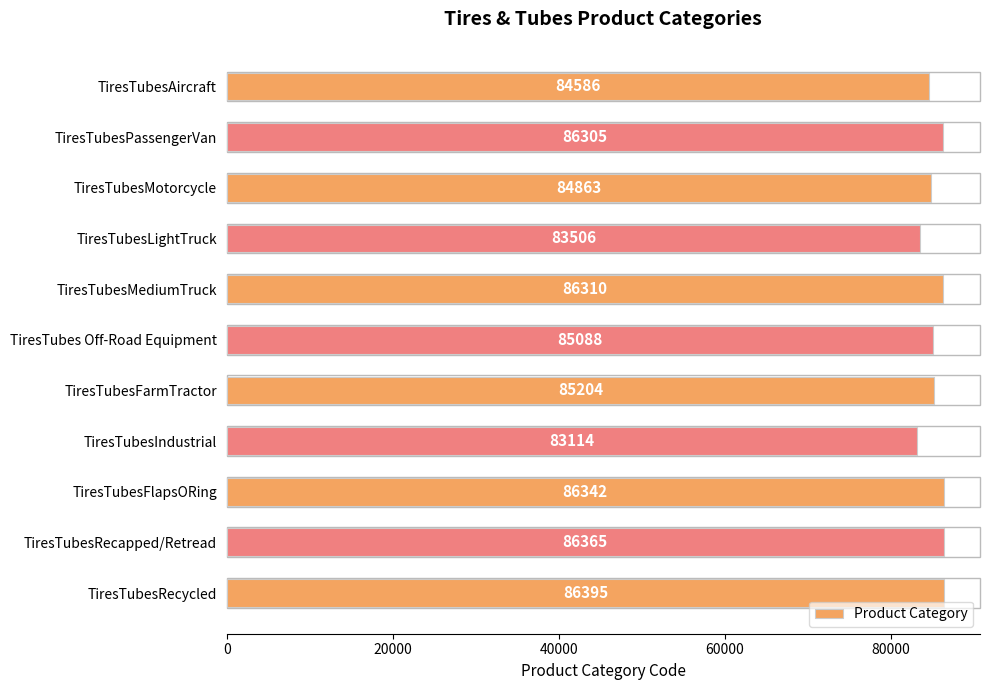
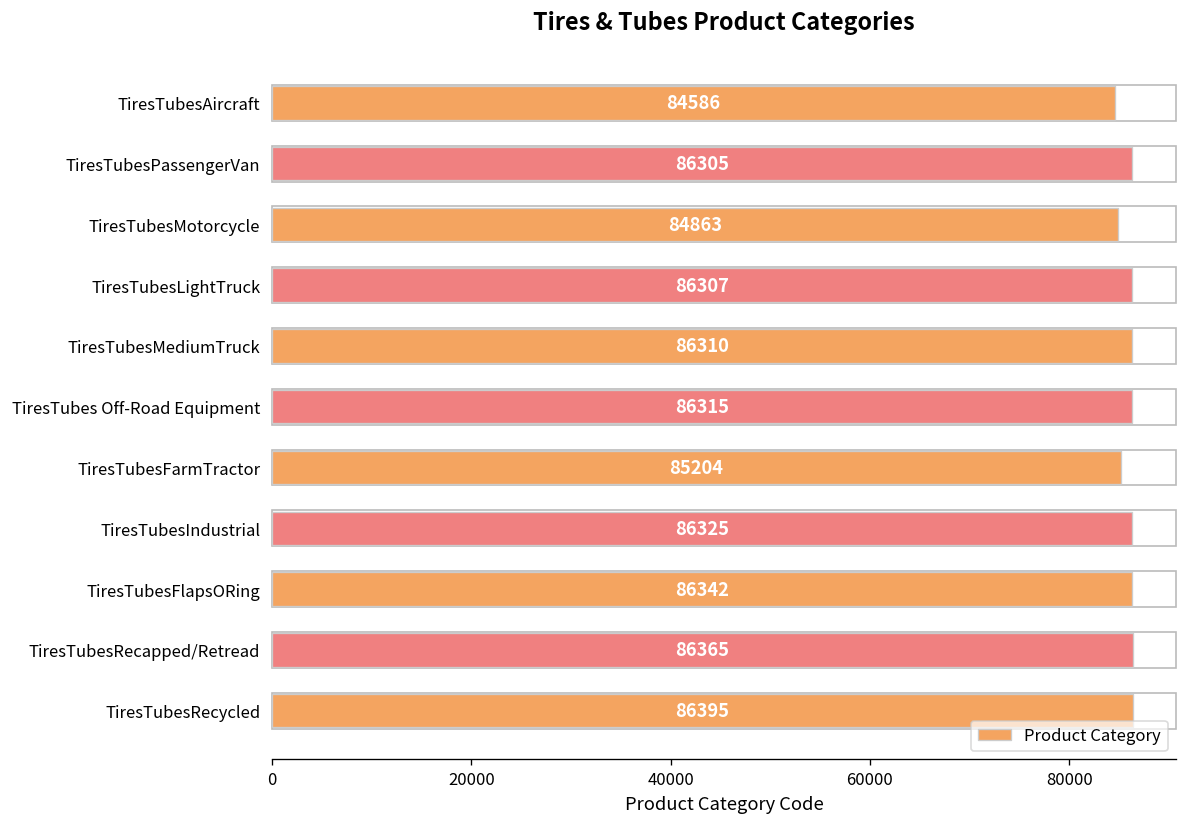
TiresTubesLightTruck: 83506 -> 86307
TiresTubes Off-Road Equipment: 85088 -> 86315
TiresTubesIndustrial: 83114 -> 86325
